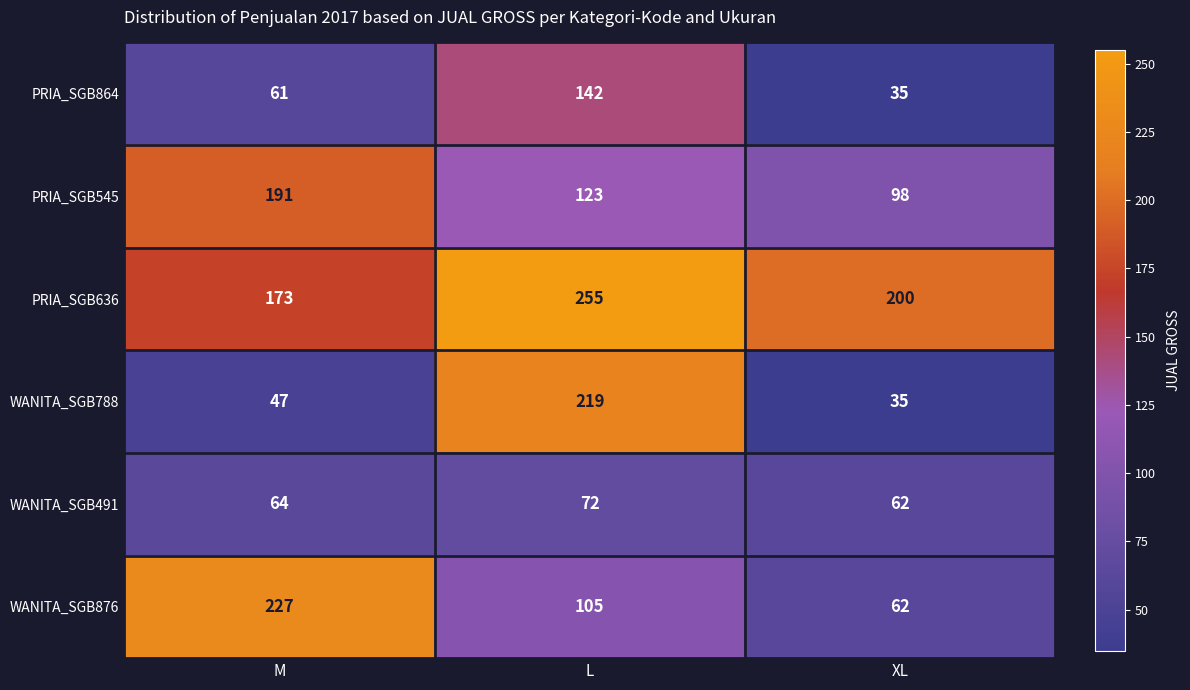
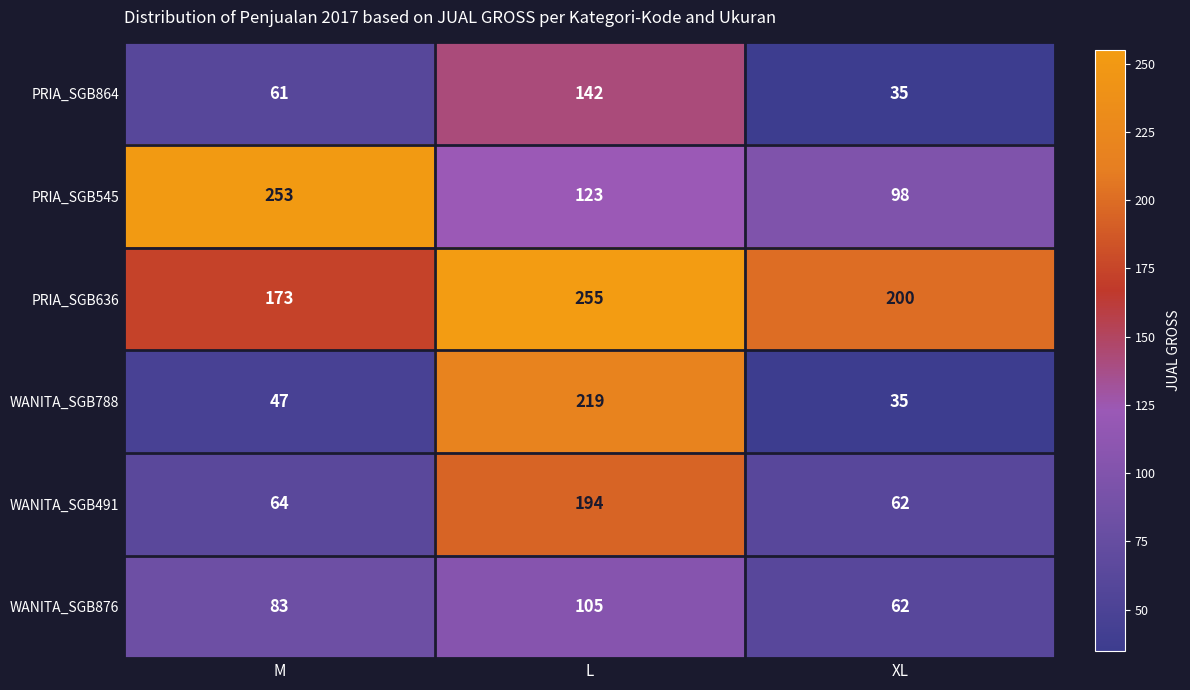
PRIA_SGB545, M: 191 -> 253
WANITA_SGB491, L: 72 -> 194
WANITA_SGB876, M: 227 -> 83
